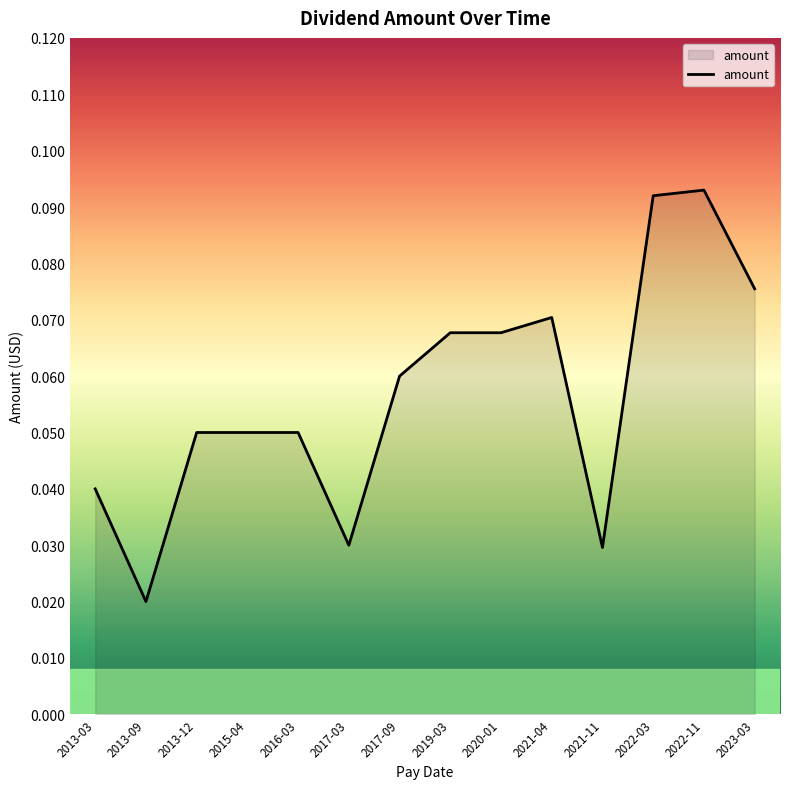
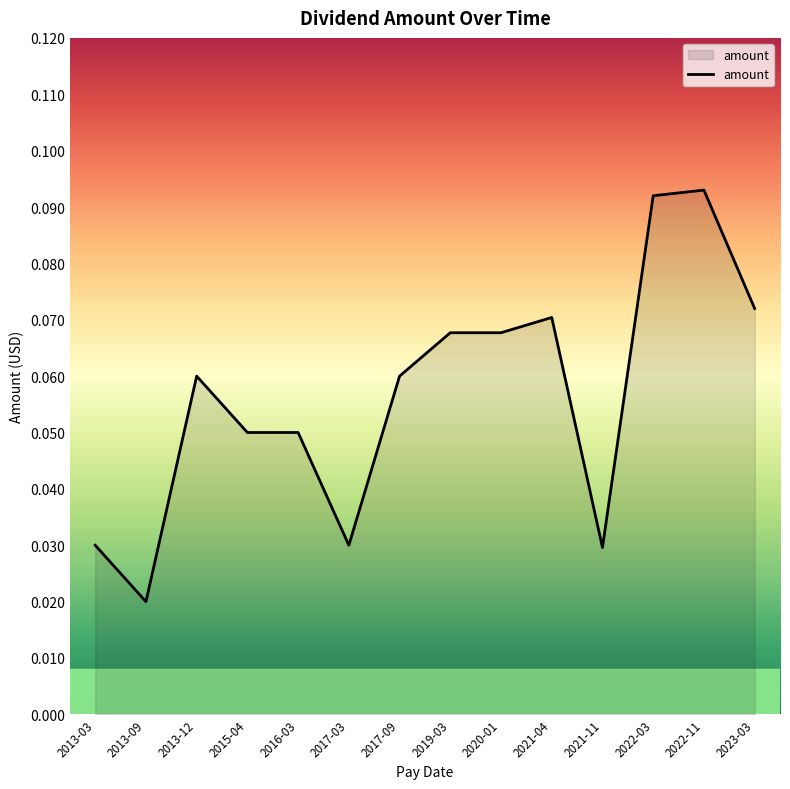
2013-03: 0.04 -> 0.03
2013-12: 0.05 -> 0.06
2023-03: 0.076 -> 0.072
